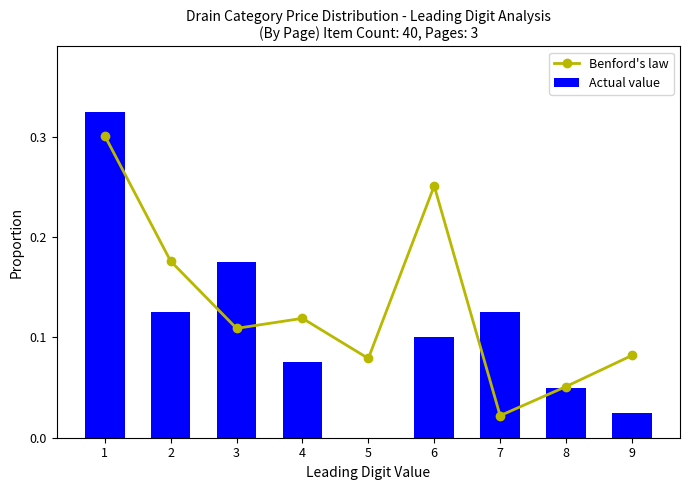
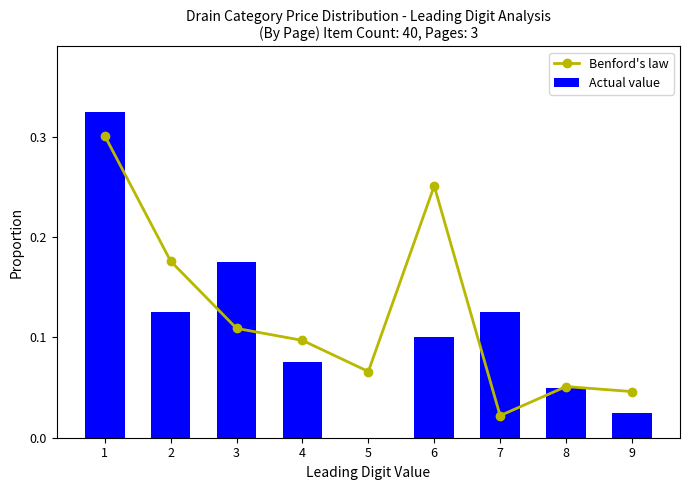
Benford's law, 4: 0.119 -> 0.097
Benford's law, 5: 0.079 -> 0.066
Benford's law, 9: 0.082 -> 0.046
